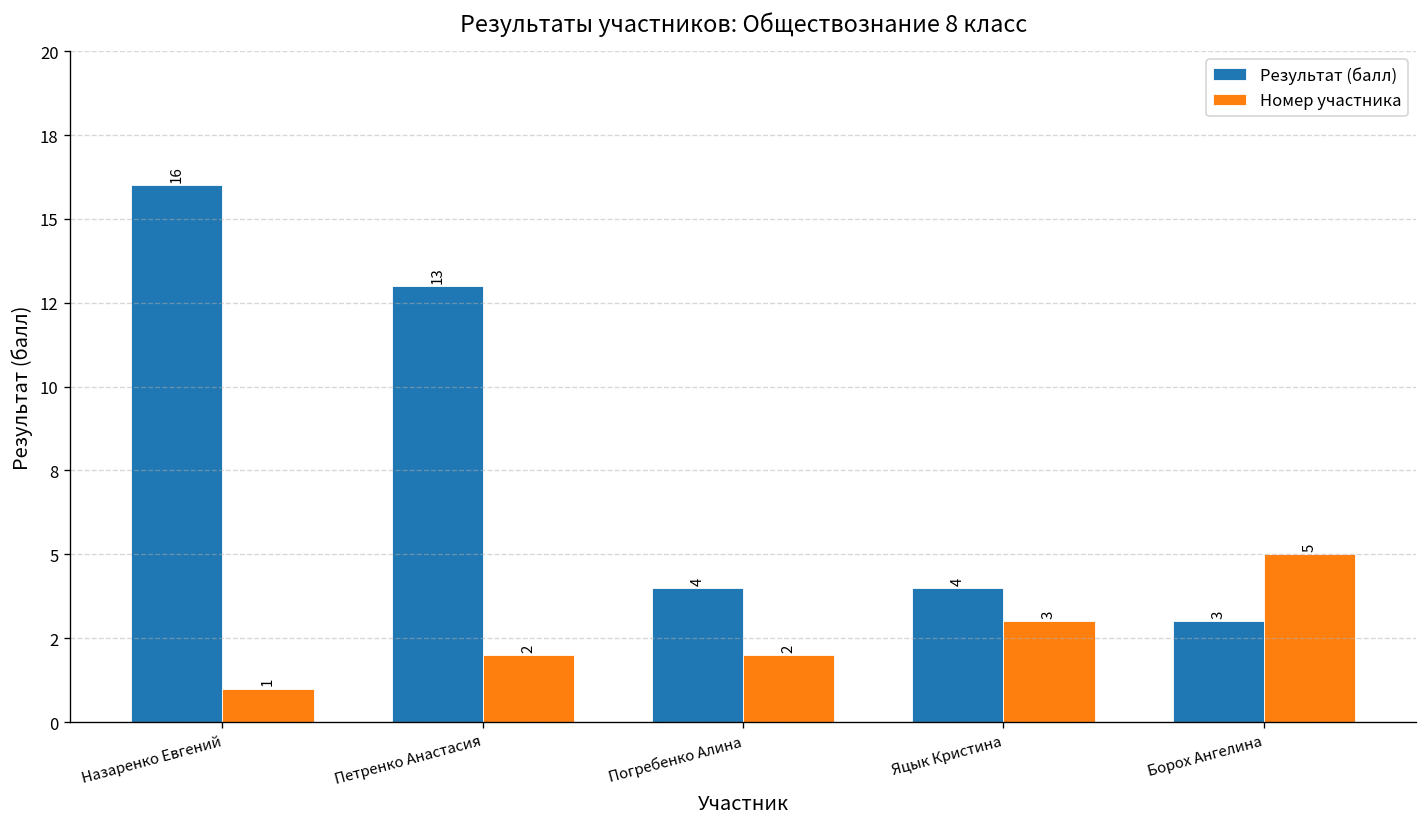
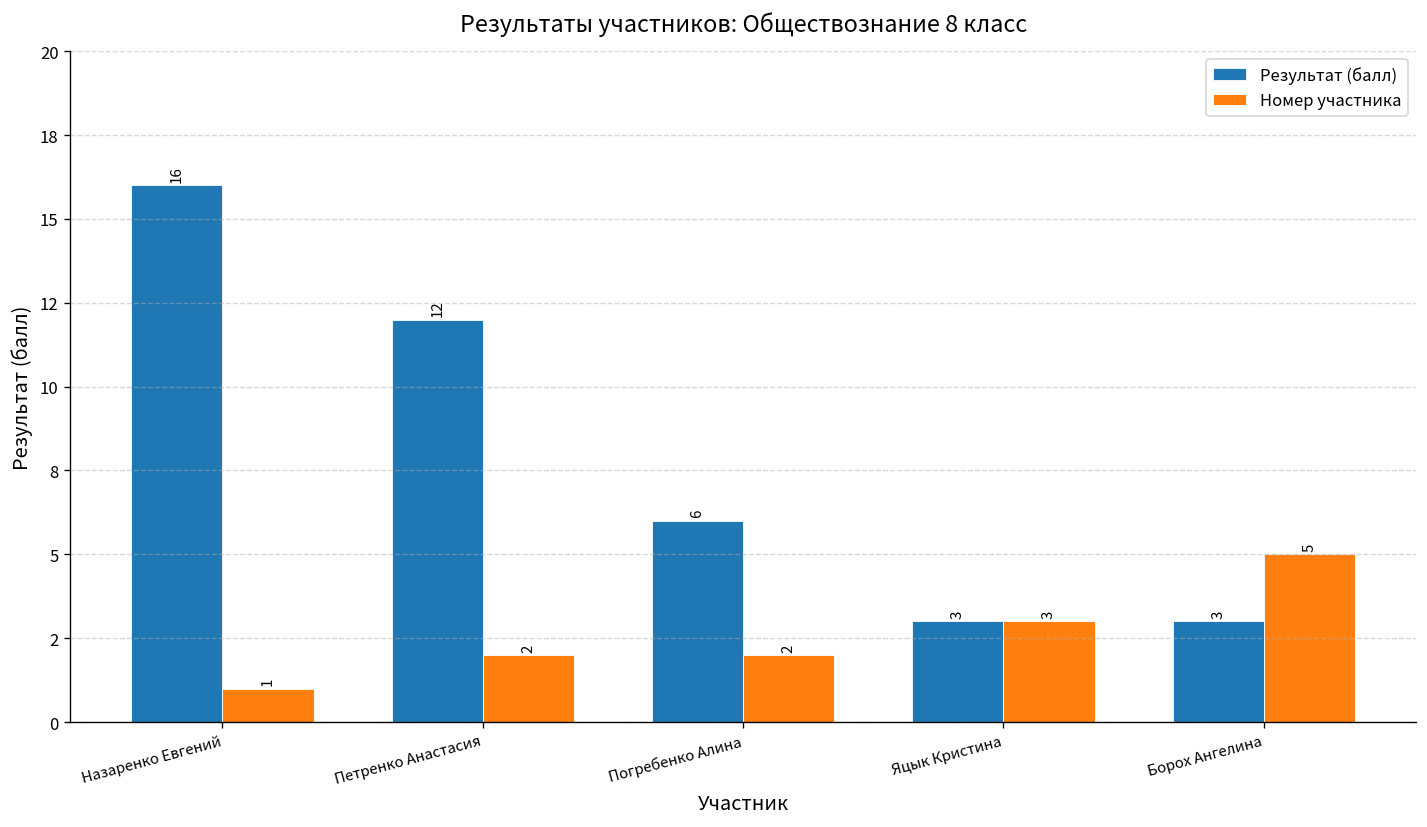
Результат (балл), Петренко Анастасия: 13 -> 12
Результат (балл), Погребенко Алина: 4 -> 6
Результат (балл), Яцык Кристина: 4 -> 3
